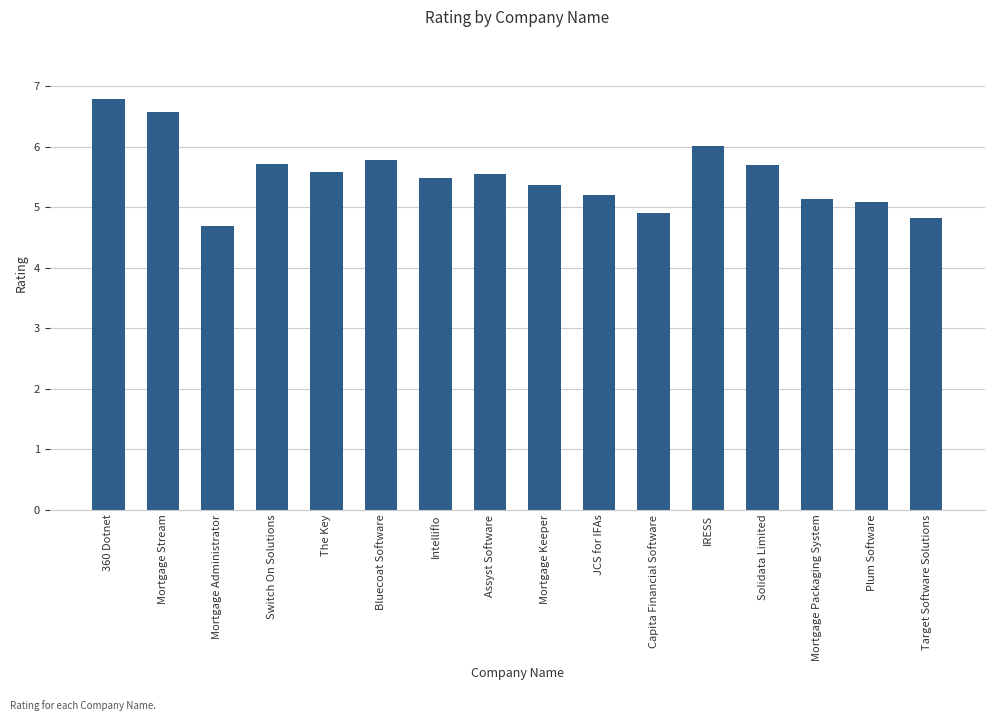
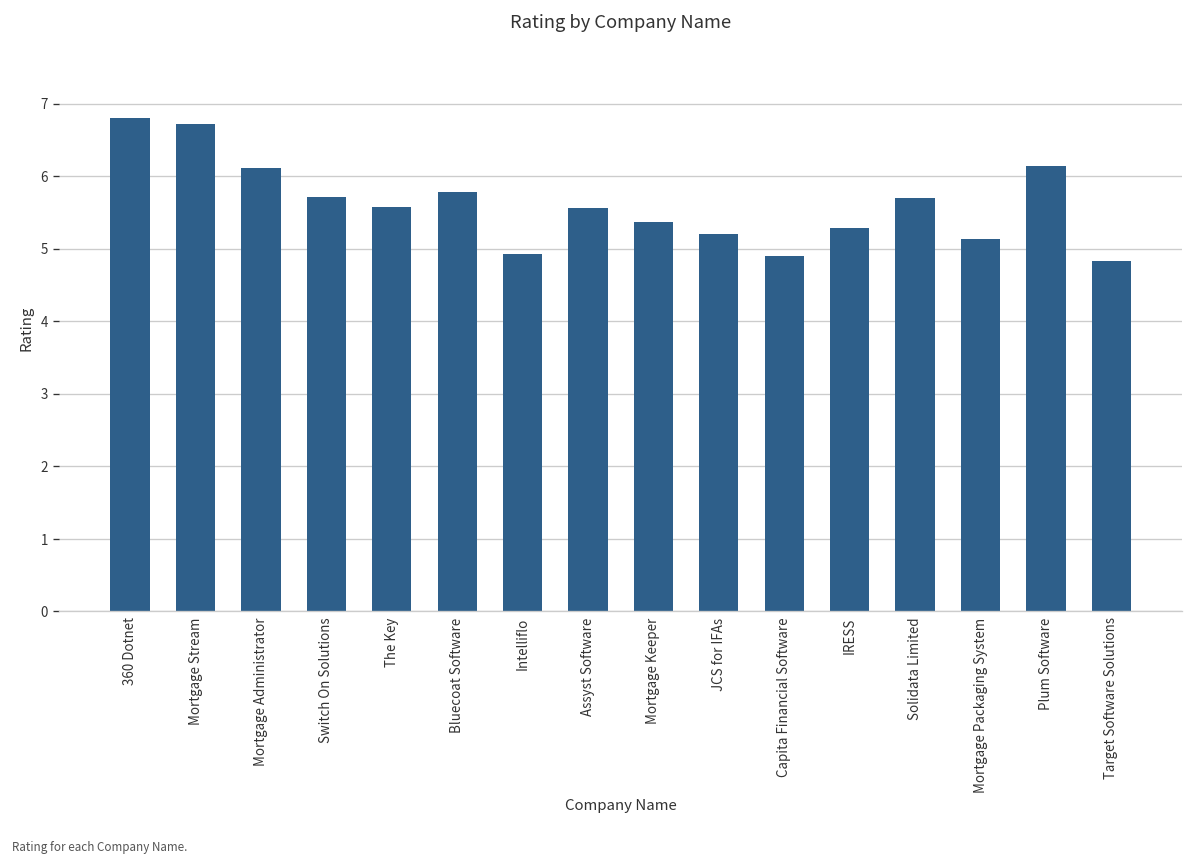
Mortgage Stream: 6.6 -> 6.7
Mortgage Administrator: 4.7 -> 6.1
Intelliflo: 5.5 -> 4.9
IRESS: 6.0 -> 5.3
Plum Software: 5.1 -> 6.1
